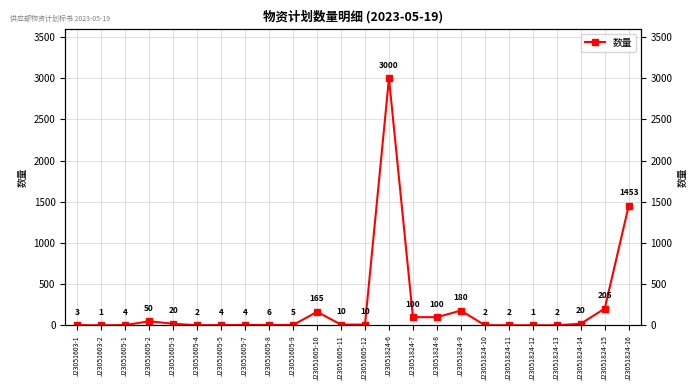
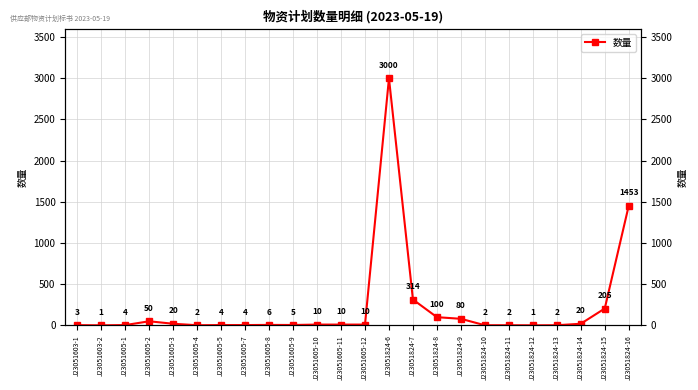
J23051605-10: 165 -> 10
J23051824-7: 100 -> 314
J23051824-9: 180 -> 80
